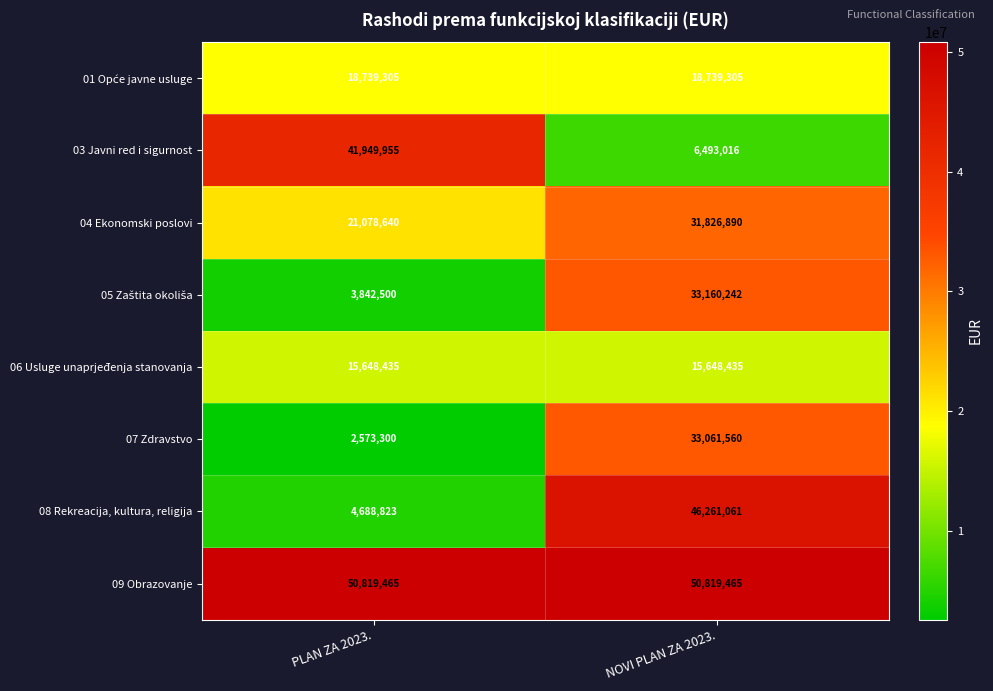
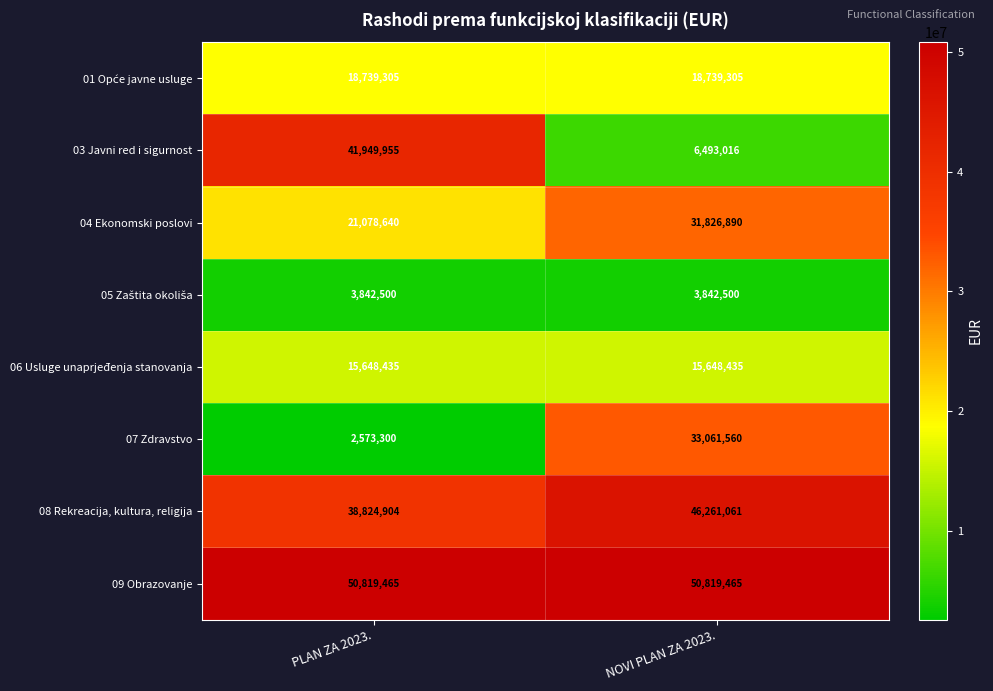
05 Zaštita okoliša, NOVI PLAN ZA 2023.: 33,160,242 -> 3,842,500
08 Rekreacija, kultura, religija, PLAN ZA 2023.: 4,688,823 -> 38,824,904
